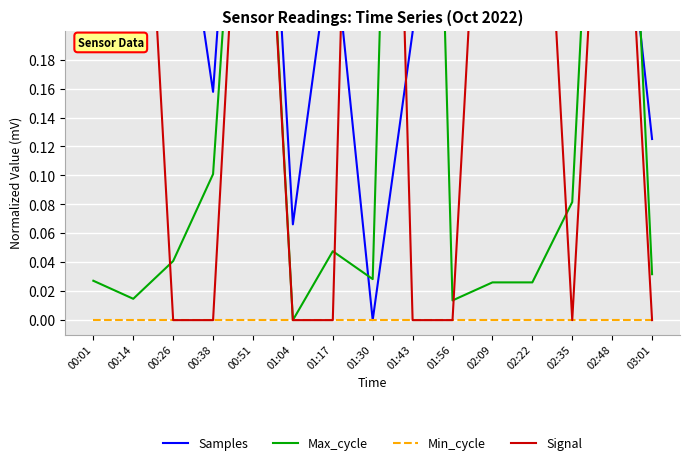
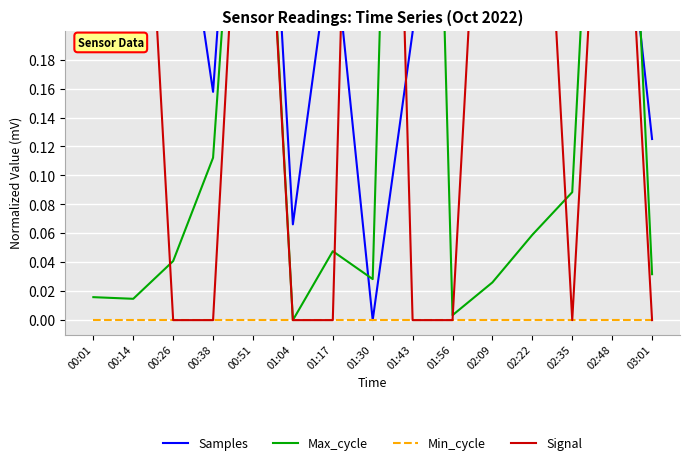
Max_cycle, 00:01: 0.027 -> 0.016
Max_cycle, 00:38: 0.101 -> 0.112
Max_cycle, 01:56: 0.014 -> 0.003
Max_cycle, 02:22: 0.026 -> 0.059
Max_cycle, 02:35: 0.082 -> 0.088
